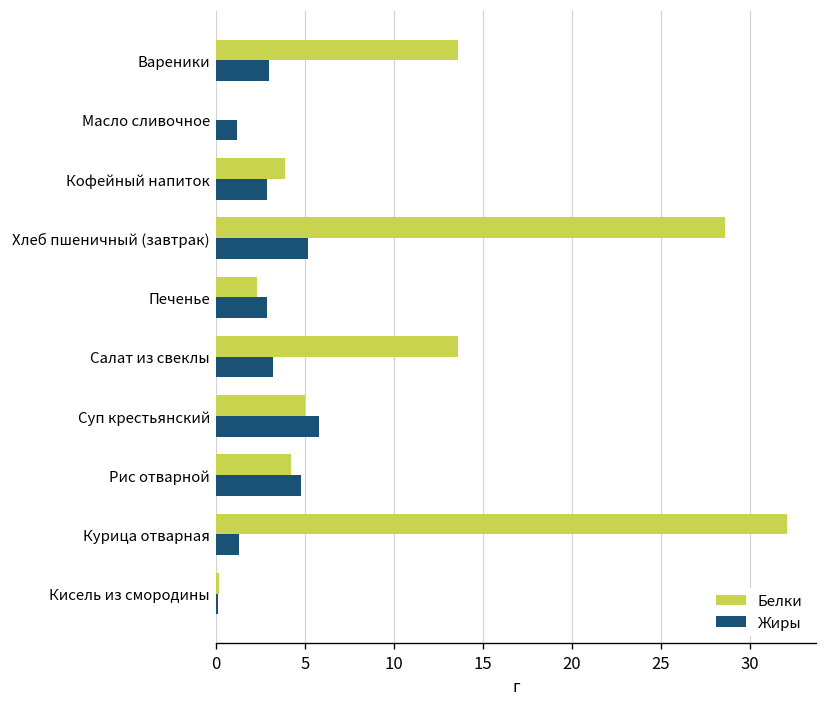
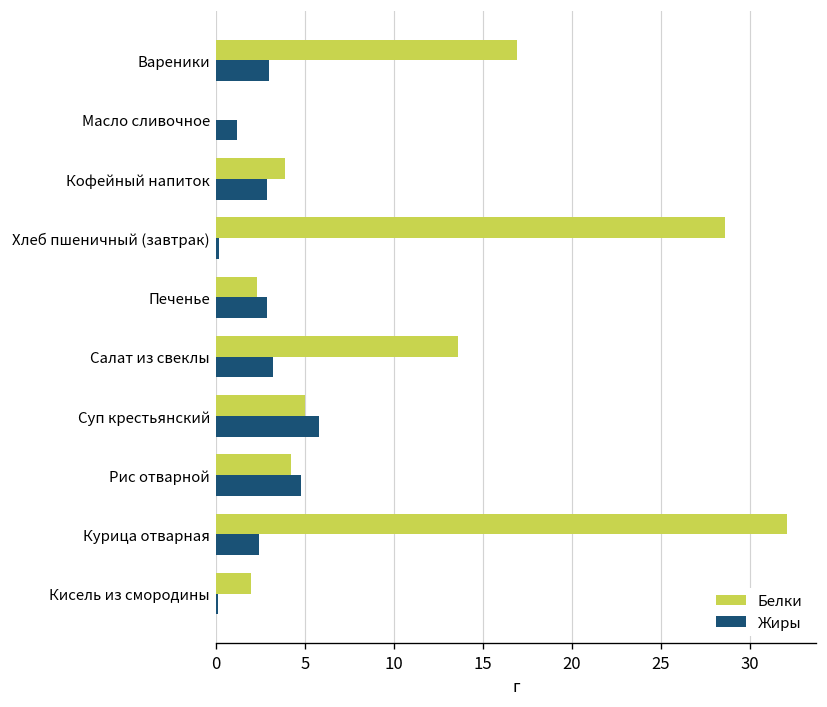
Белки, Вареники: 13.6 -> 16.9
Жиры, Хлеб пшеничный (завтрак): 5.2 -> 0.2
Жиры, Курица отварная: 1.3 -> 2.4
Белки, Кисель из смородины: 0.2 -> 2.0
